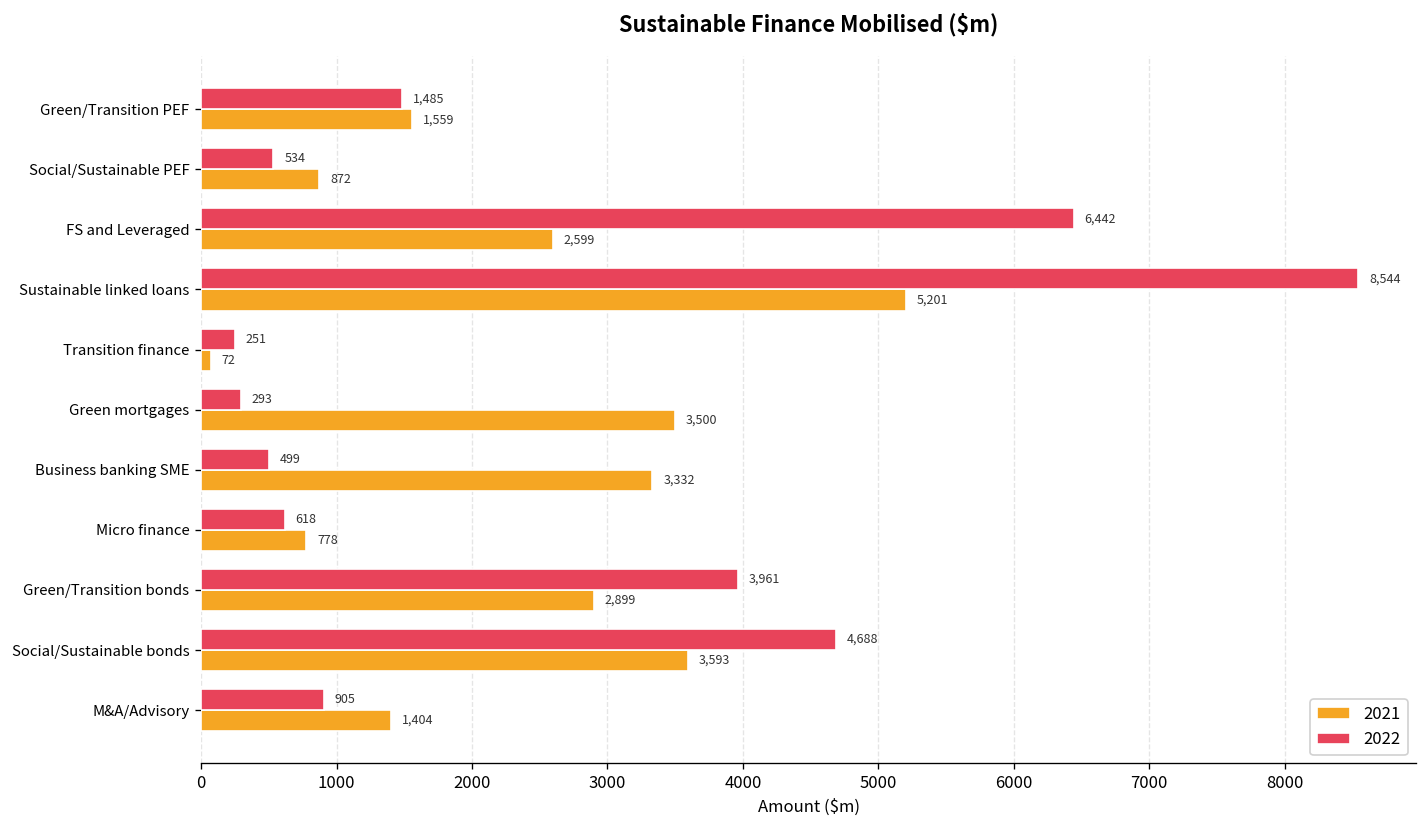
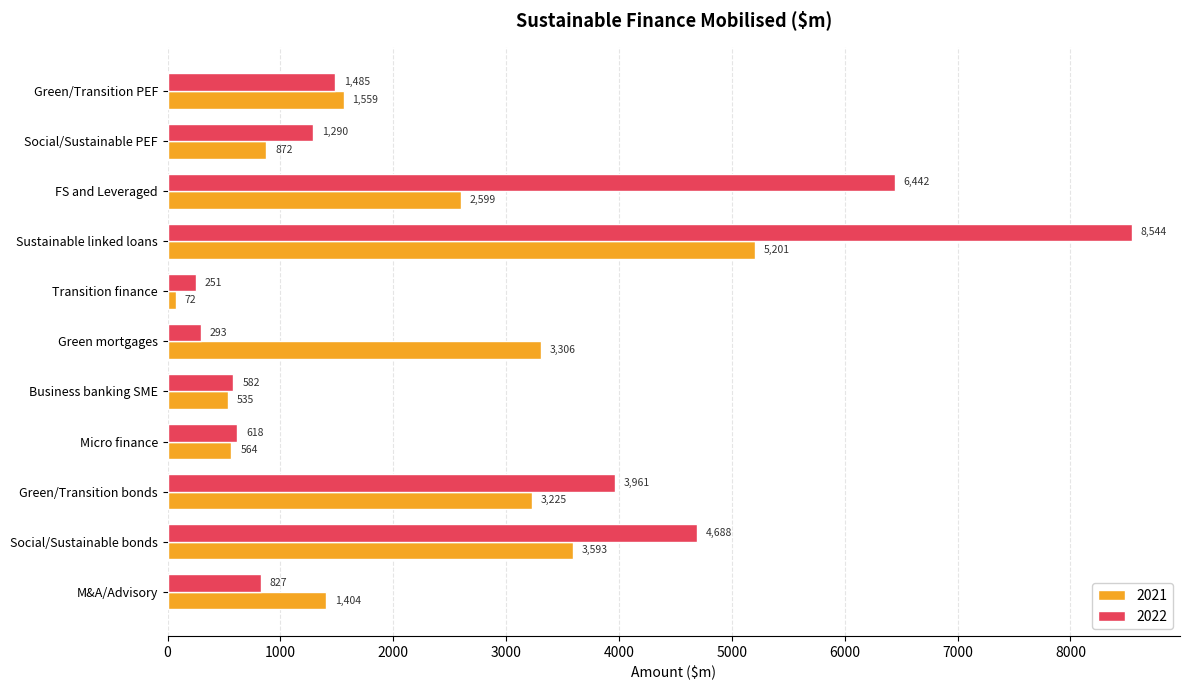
2022, Social/Sustainable PEF: 534 -> 1,290
2021, Green mortgages: 3,500 -> 3,306
2022, Business banking SME: 499 -> 582
2021, Business banking SME: 3,332 -> 535
2021, Micro finance: 778 -> 564
2021, Green/Transition bonds: 2,899 -> 3,225
2022, M&A/Advisory: 905 -> 827
